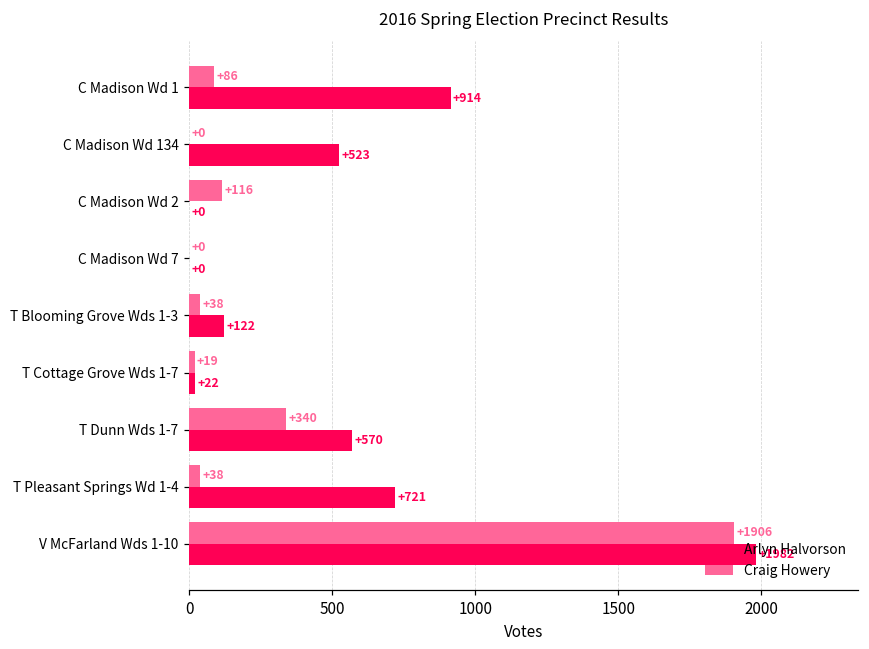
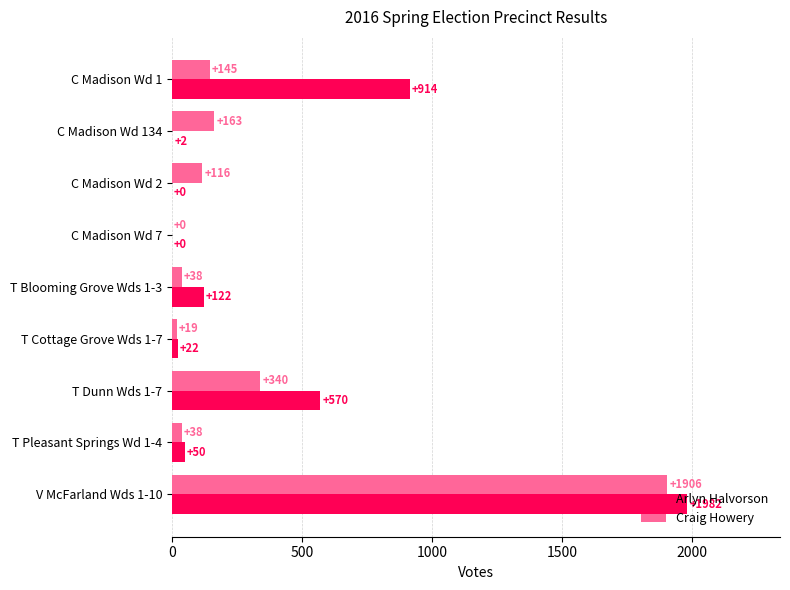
Craig Howery, C Madison Wd 1: +86 -> +145
Craig Howery, C Madison Wd 134: +0 -> +163
Arlyn Halvorson, C Madison Wd 134: +523 -> +2
Arlyn Halvorson, T Pleasant Springs Wd 1-4: +721 -> +50
